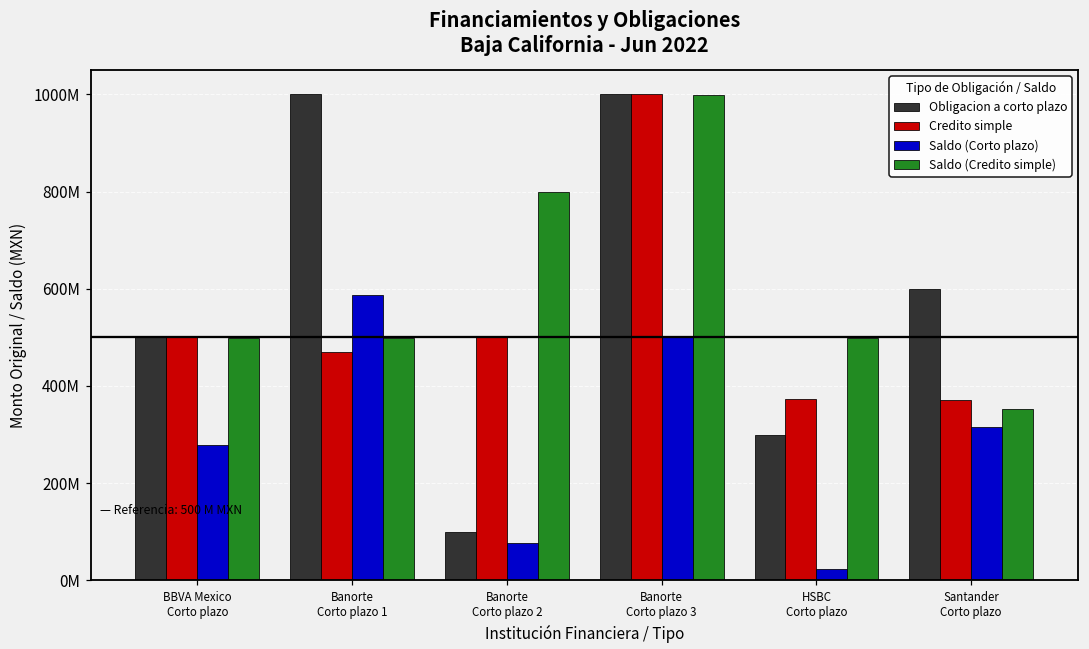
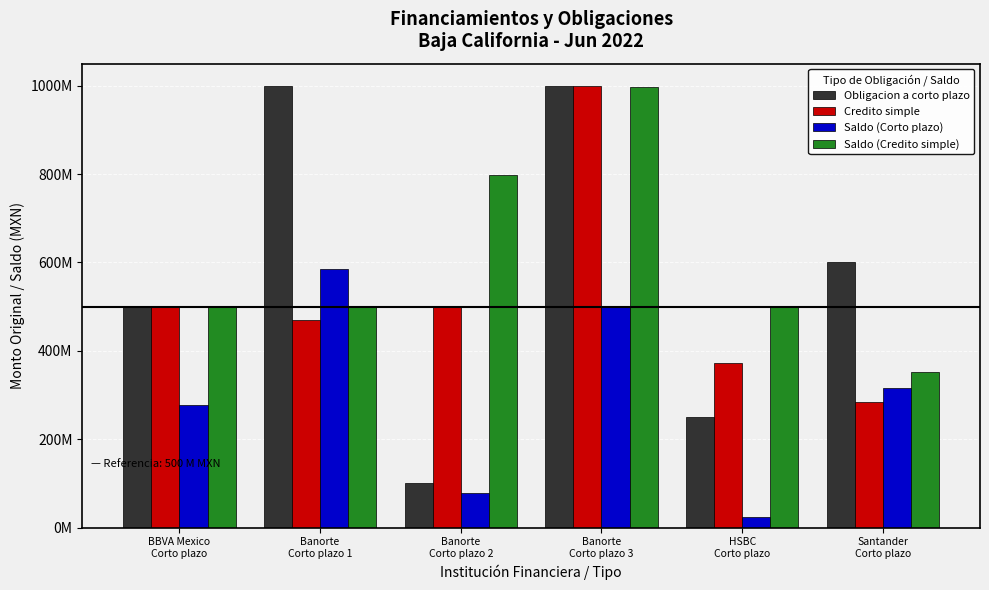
Obligacion a corto plazo, HSBC Corto plazo: 300000000 -> 250000000
Credito simple, Santander Corto plazo: 370000000 -> 280000000
